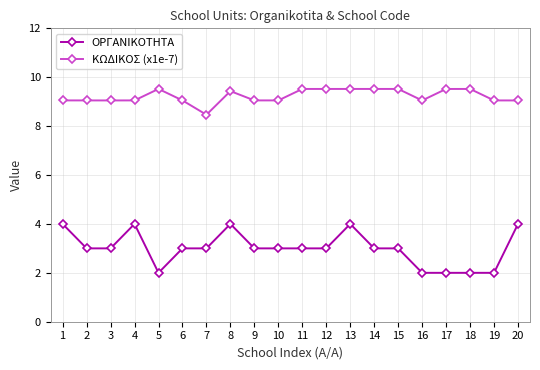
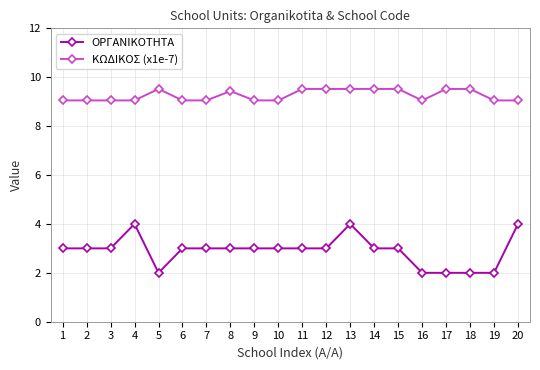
ΟΡΓΑΝΙΚΟΤΗΤΑ, 1: 4 -> 3
ΚΩΔΙΚΟΣ (x1e-7), 7: 8.5 -> 9.1
ΟΡΓΑΝΙΚΟΤΗΤΑ, 8: 4 -> 3
